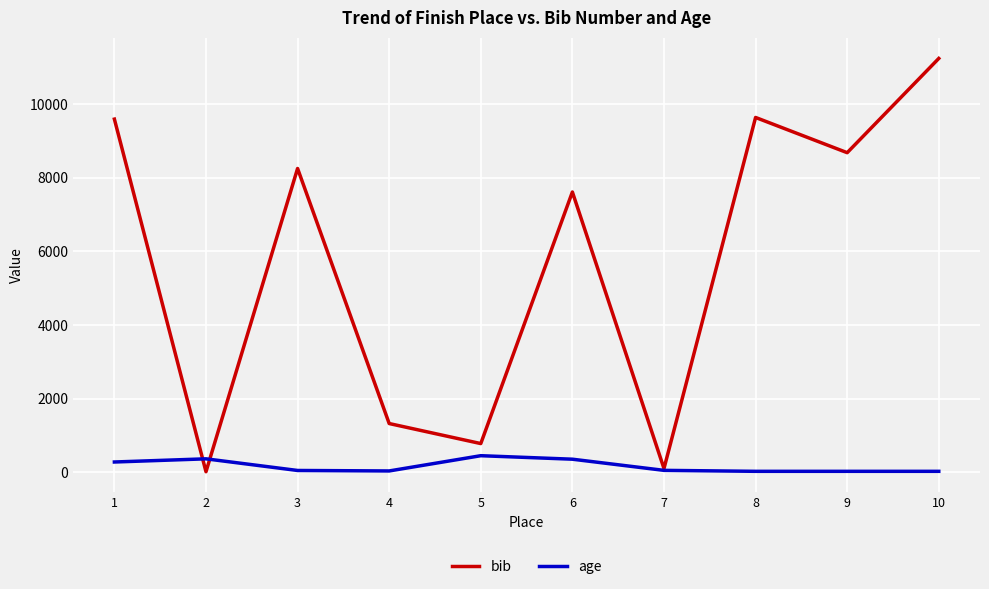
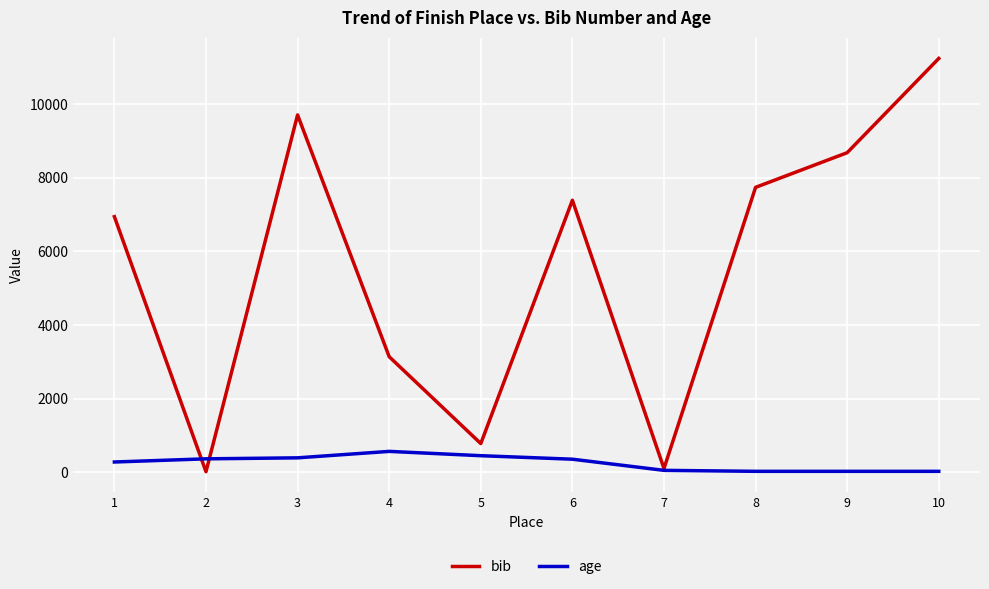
bib, 1: 9600 -> 6900
bib, 3: 8200 -> 9700
age, 3: 100 -> 400
bib, 4: 1300 -> 3100
age, 4: 0 -> 600
bib, 6: 7600 -> 7400
bib, 8: 9600 -> 7700
